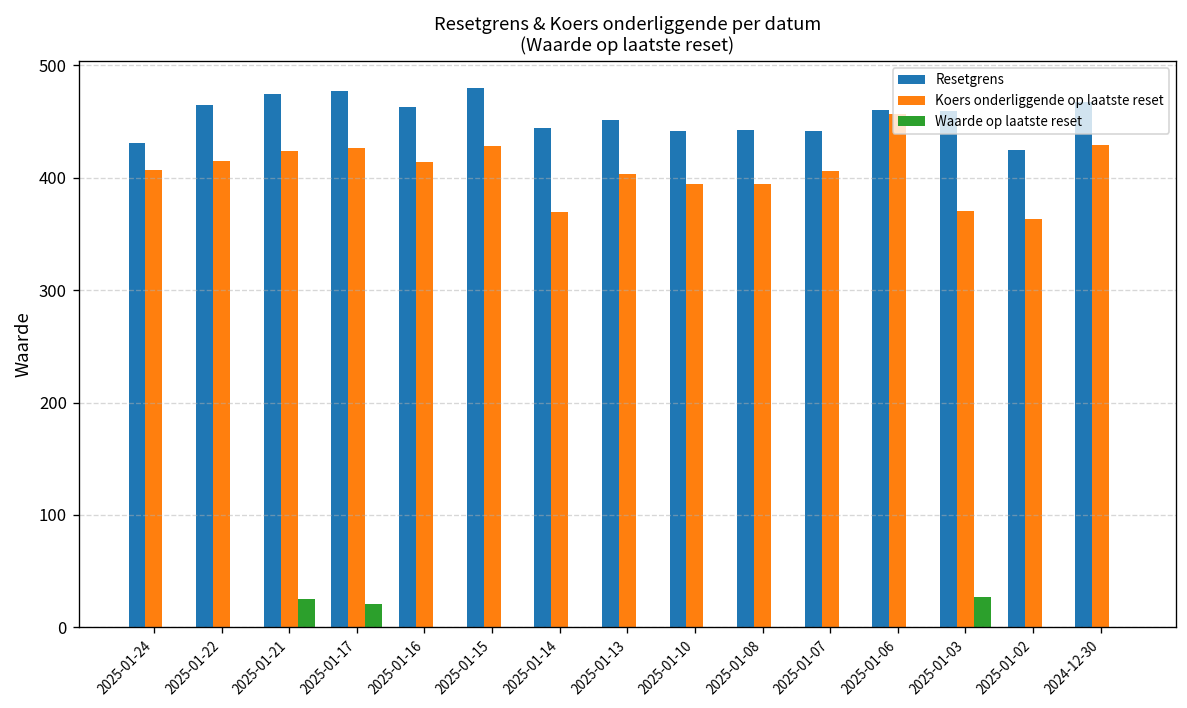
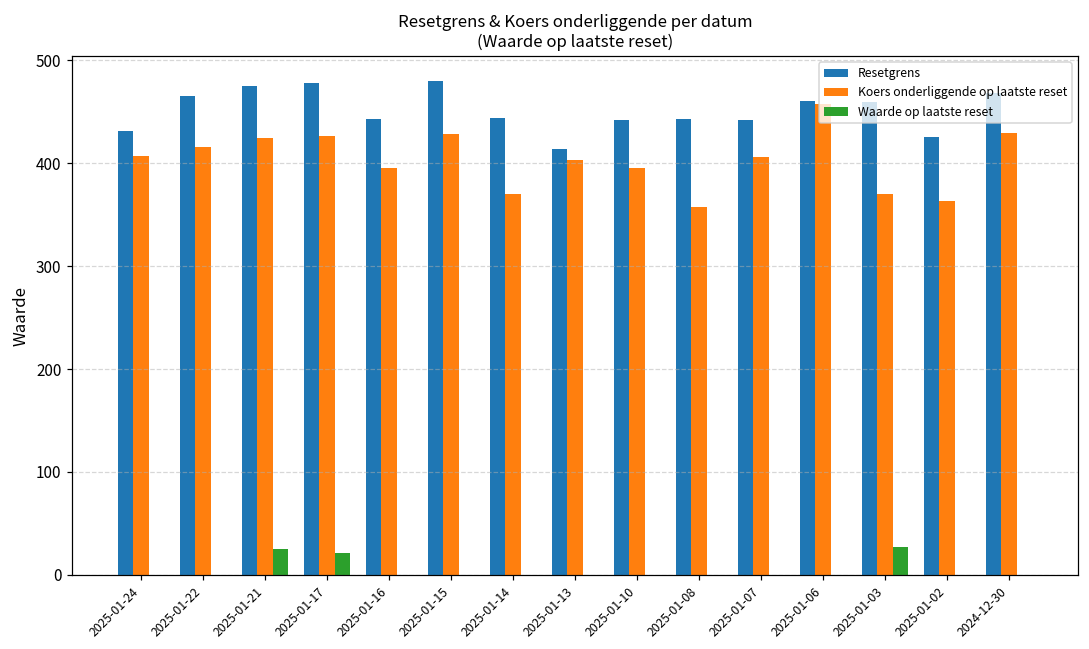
Resetgrens, 2025-01-16: 460 -> 440
Koers onderliggende op laatste reset, 2025-01-16: 410 -> 400
Resetgrens, 2025-01-13: 450 -> 410
Koers onderliggende op laatste reset, 2025-01-08: 390 -> 360
